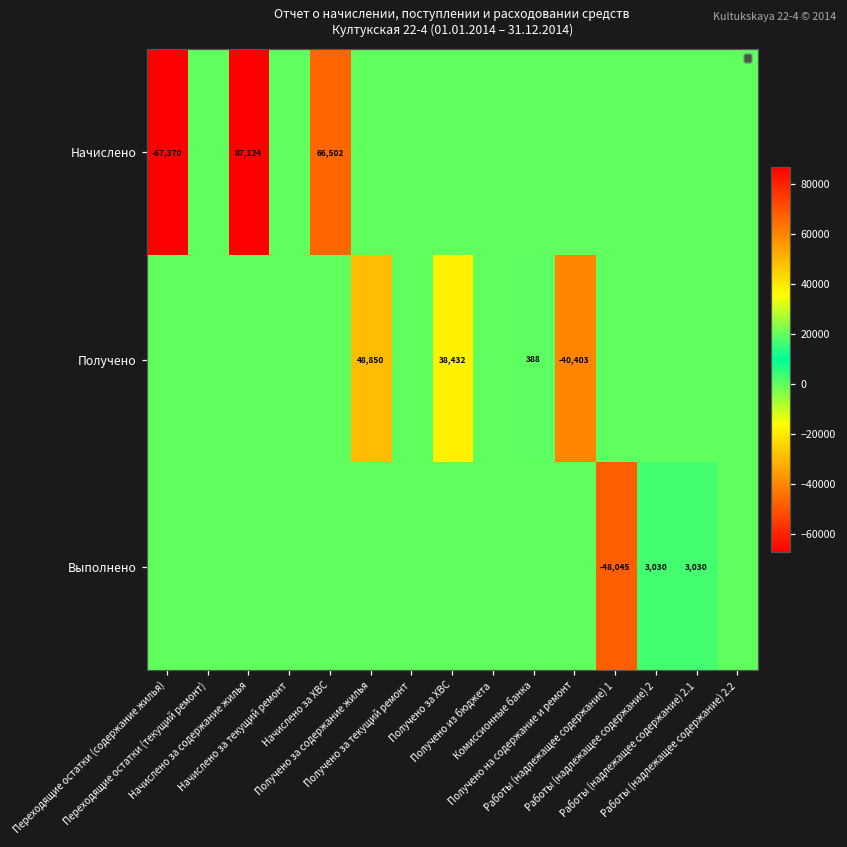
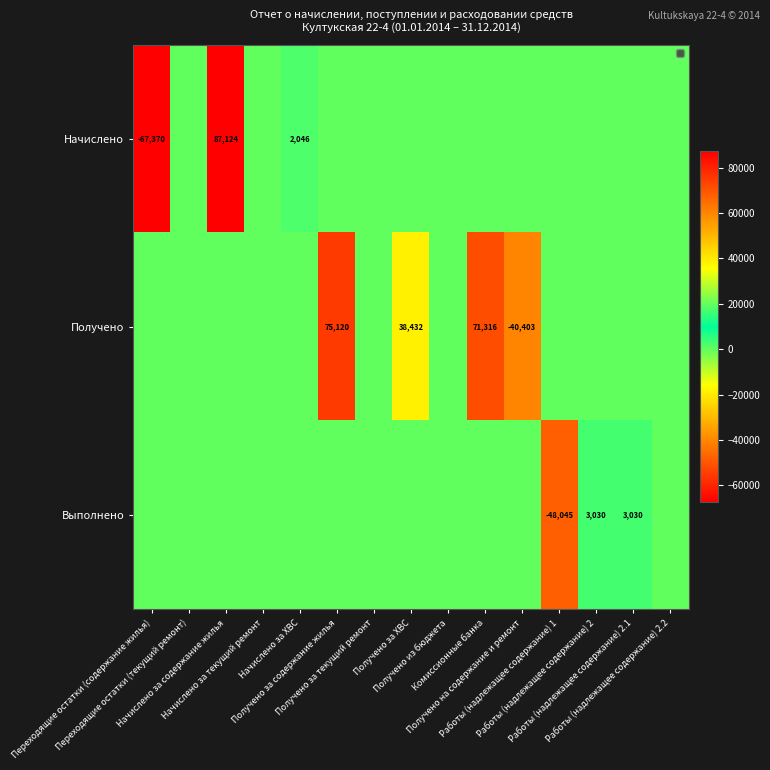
Начислено, Начислено за ХВС: 66,502 -> 2,046
Получено, Получено за содержание жилья: 48,850 -> 75,120
Получено, Комиссионные банка: 388 -> 71,316
